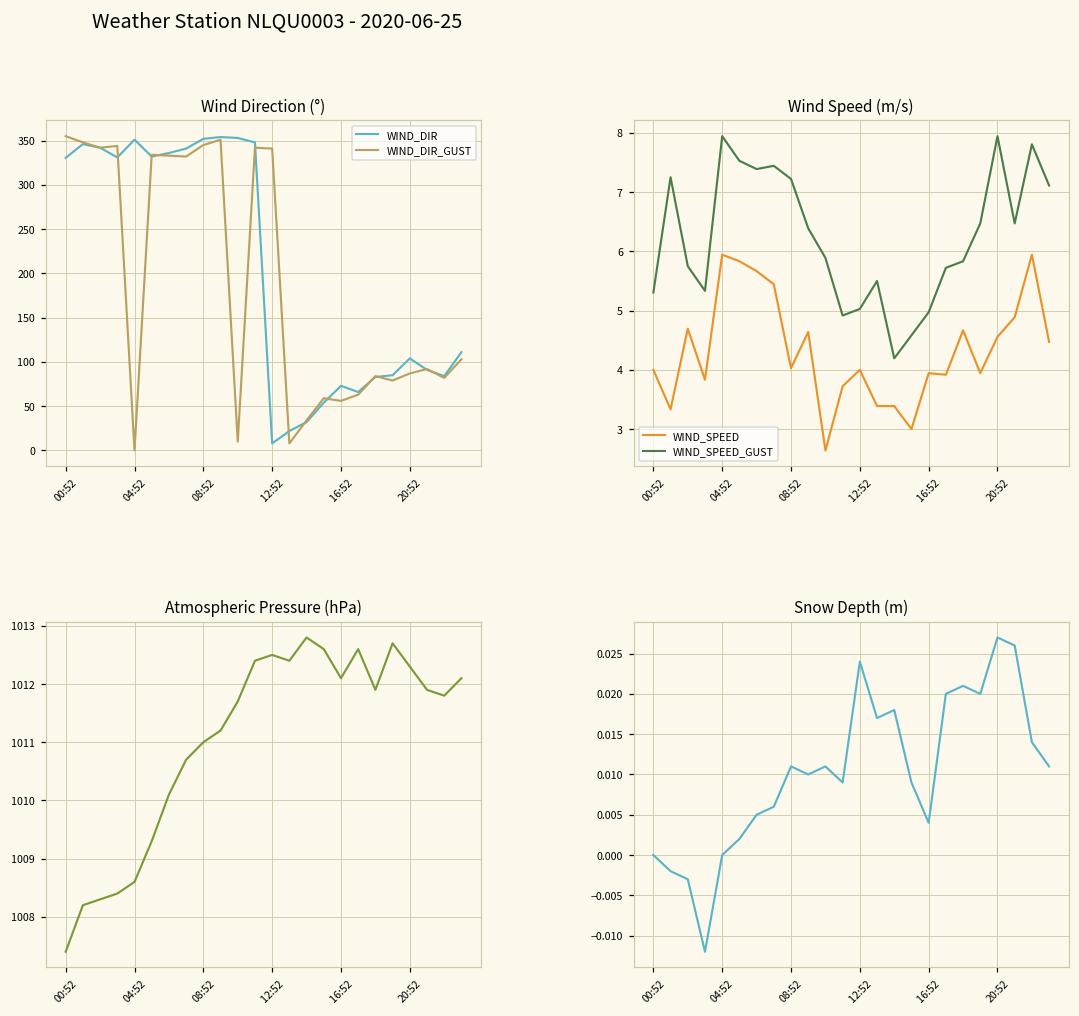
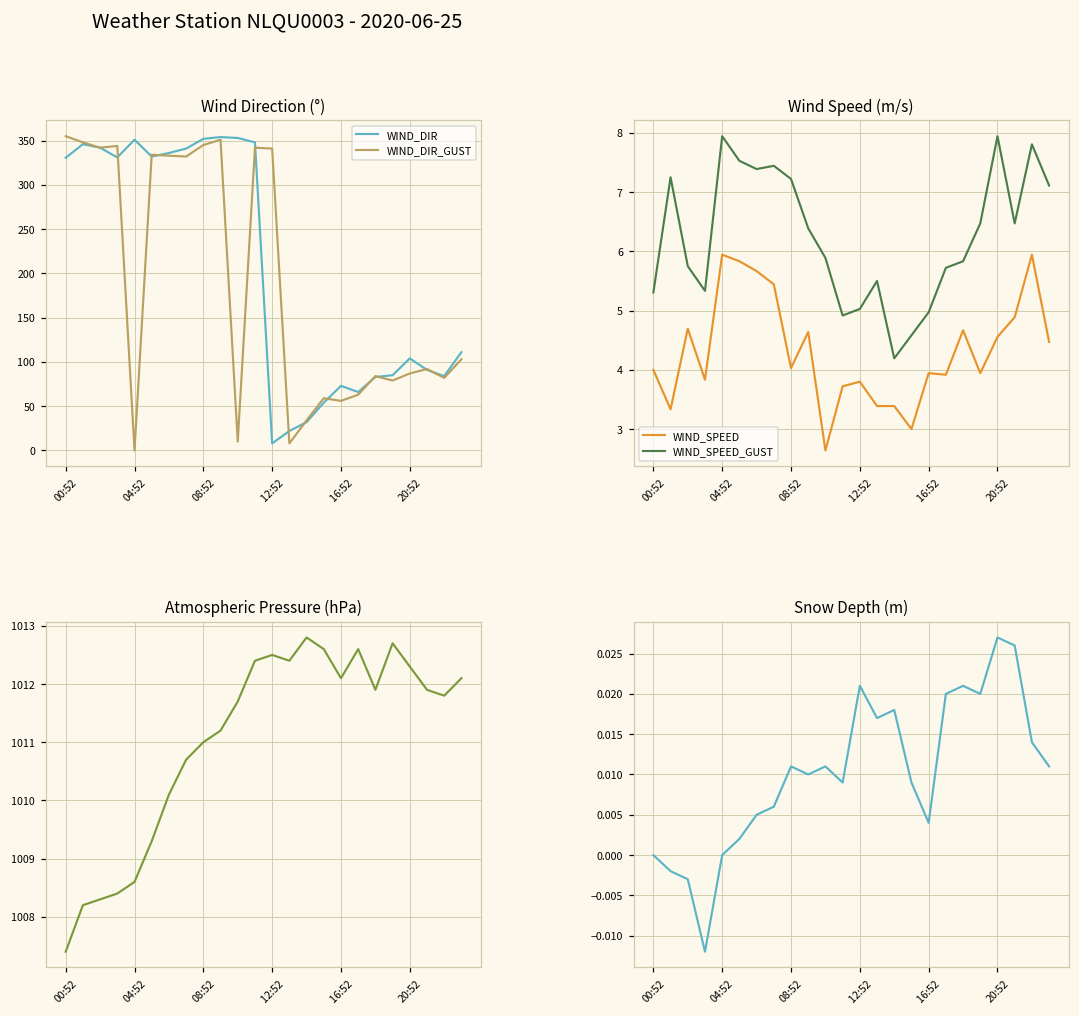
Wind Speed (m/s), WIND_SPEED, 12:52: 4.0 -> 3.8
Snow Depth (m), 12:52: 0.024 -> 0.021
